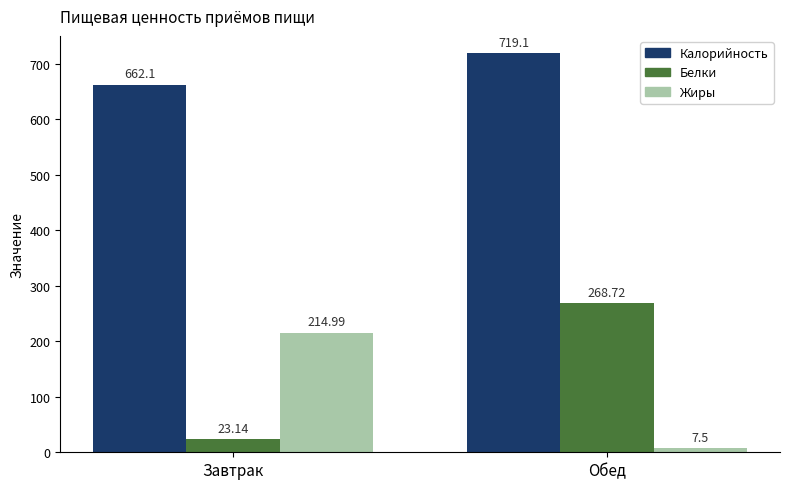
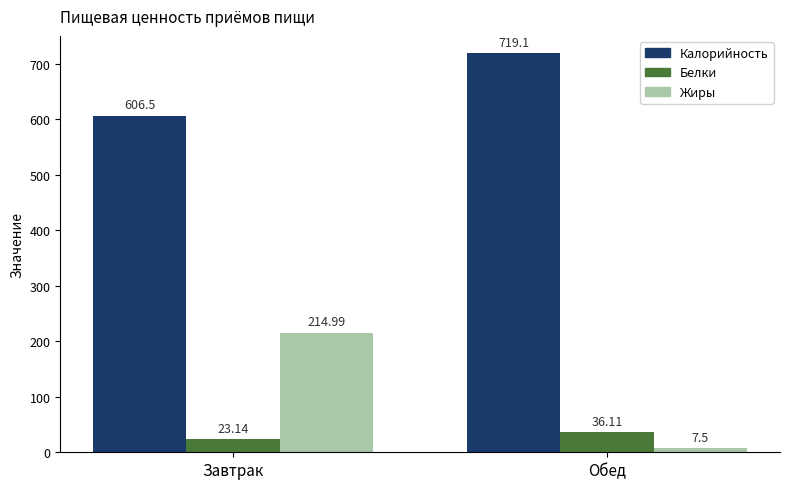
Калорийность, Завтрак: 662.1 -> 606.5
Белки, Обед: 268.72 -> 36.11
